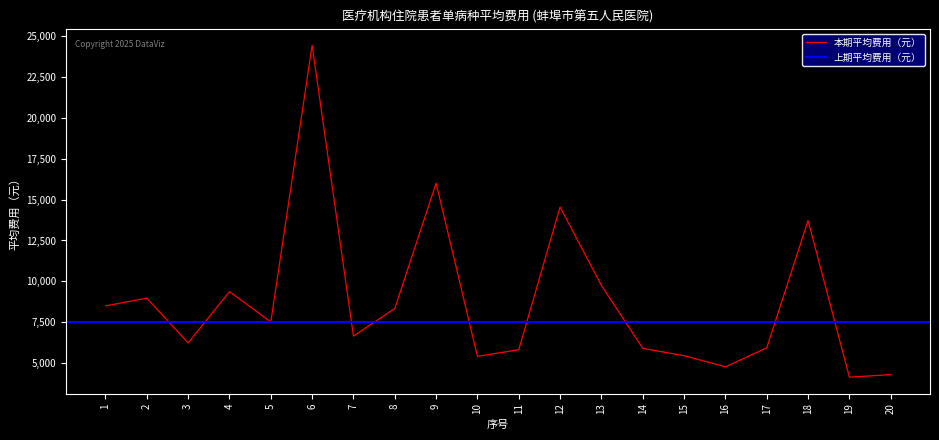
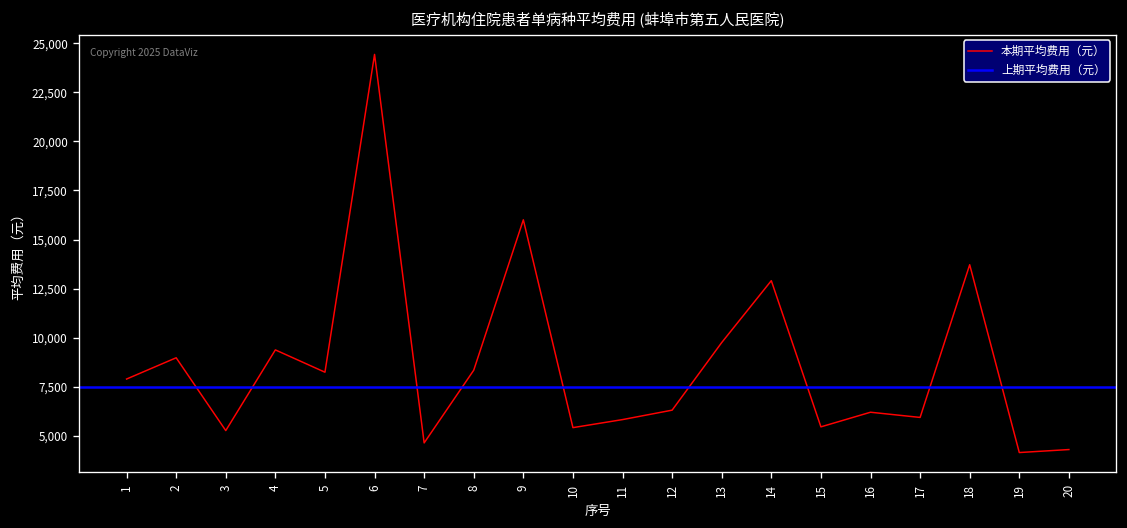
1: 8,500 -> 7,900
3: 6,200 -> 5,300
5: 7,500 -> 8,200
7: 6,700 -> 4,600
12: 14,500 -> 6,300
14: 5,900 -> 12,900
16: 4,800 -> 6,200
